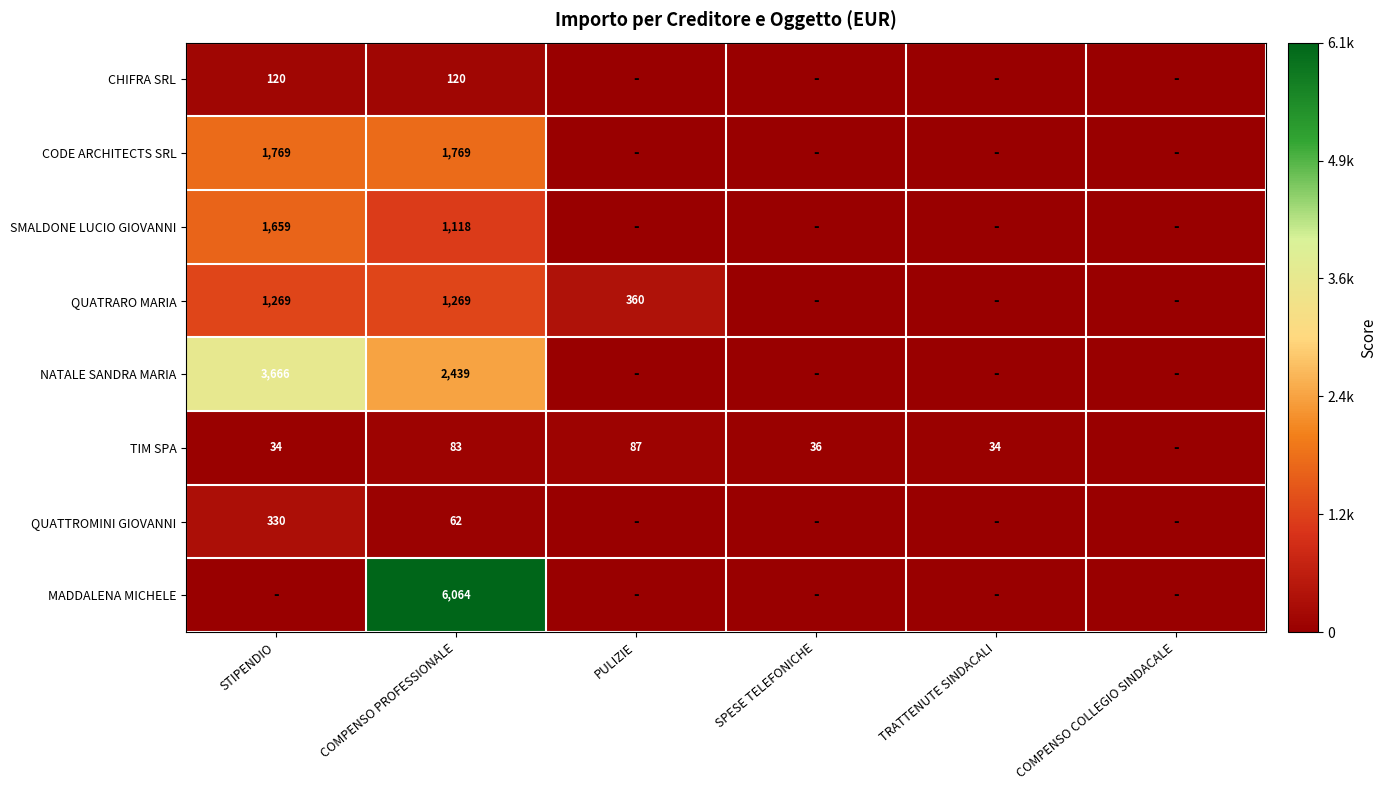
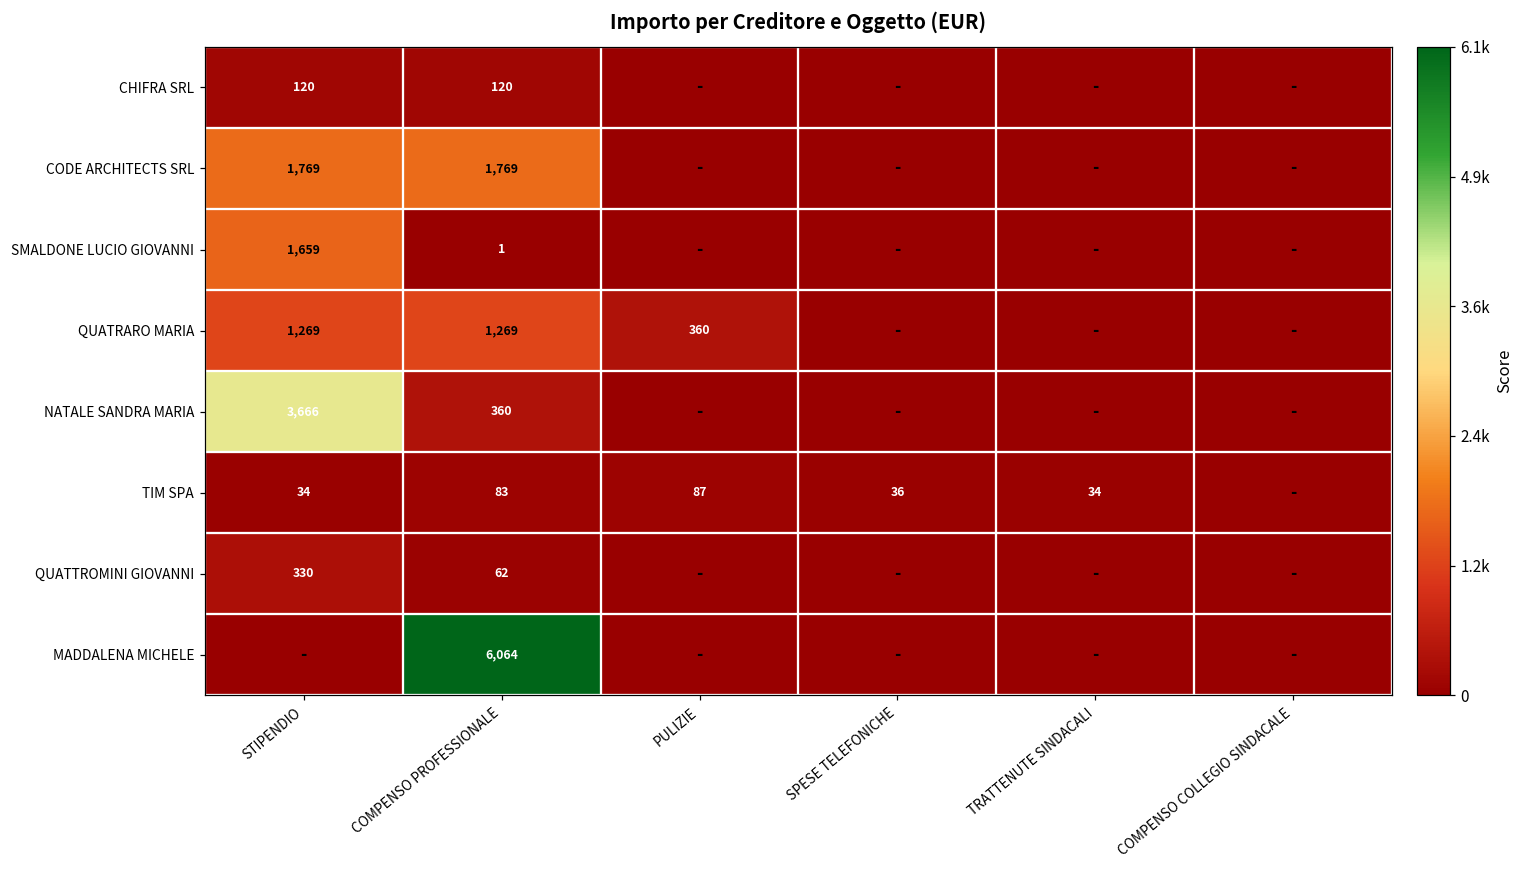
SMALDONE LUCIO GIOVANNI, COMPENSO PROFESSIONALE: 1,118 -> 1
NATALE SANDRA MARIA, COMPENSO PROFESSIONALE: 2,439 -> 360
